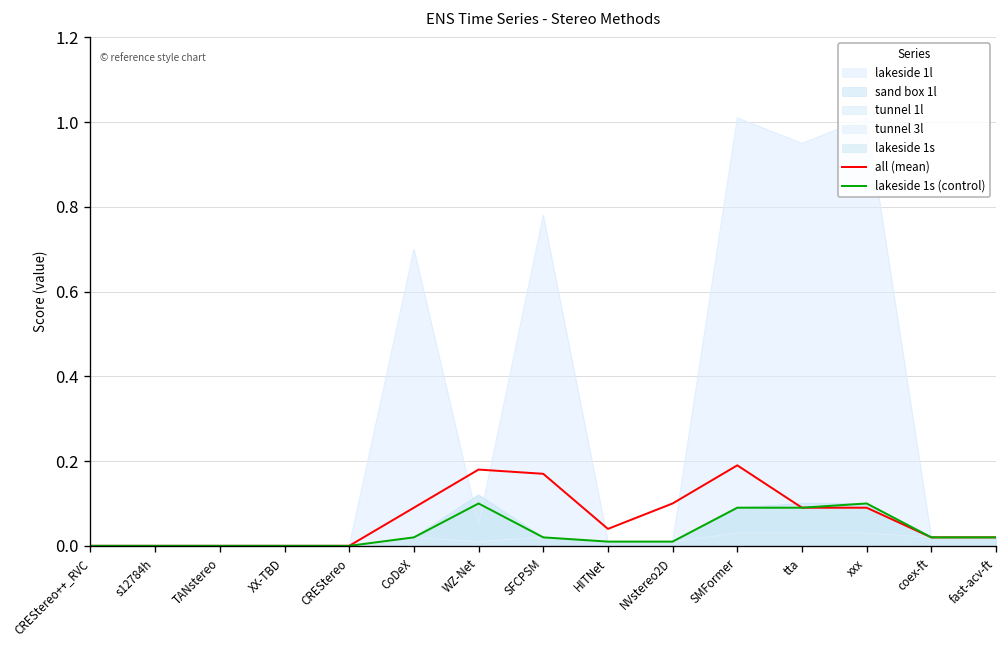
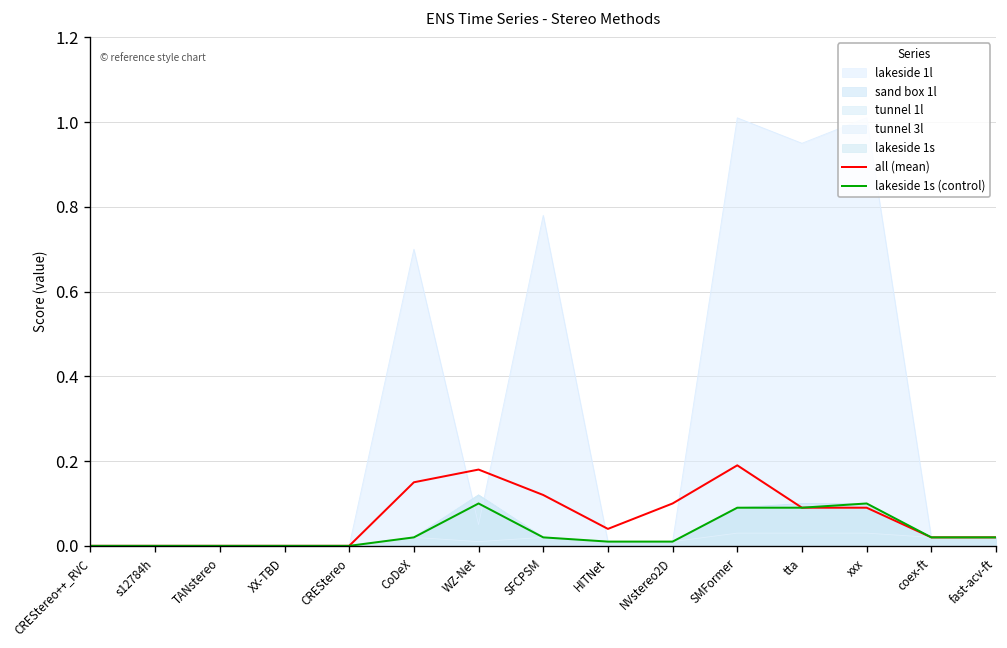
all (mean), CoDeX: 0.09 -> 0.15
all (mean), SFCPSM: 0.17 -> 0.12
